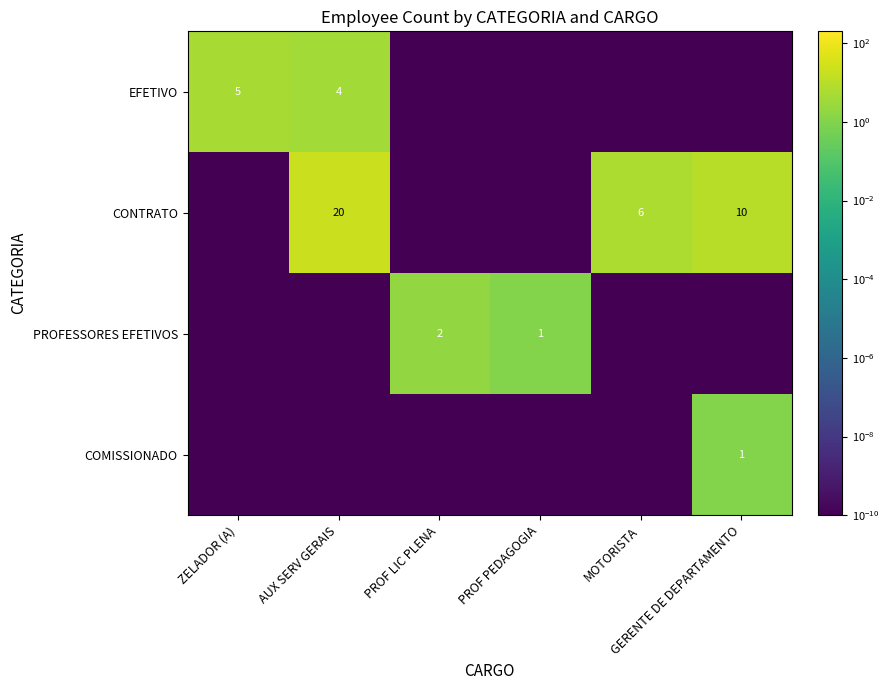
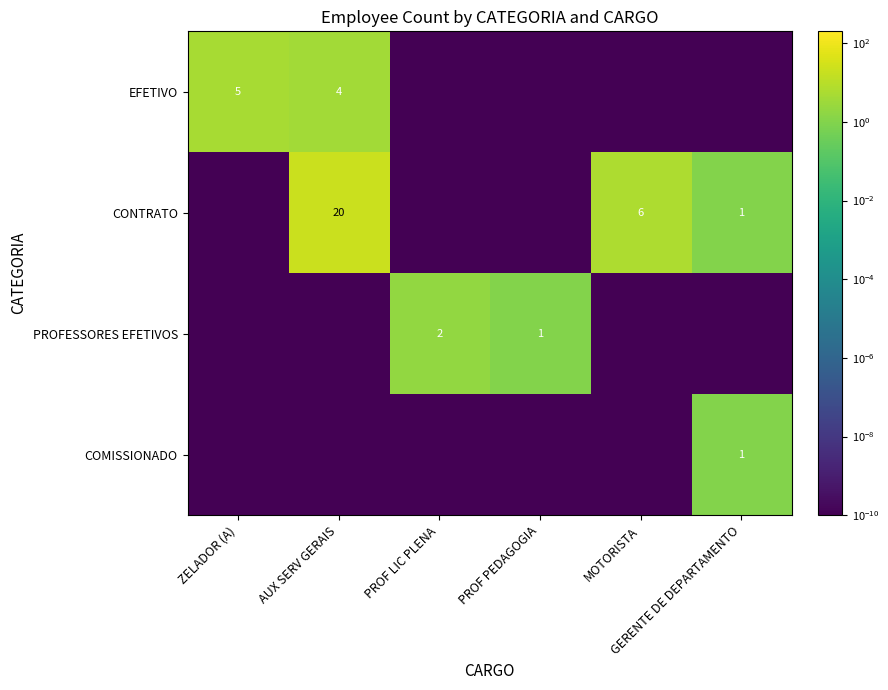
CONTRATO, GERENTE DE DEPARTAMENTO: 10 -> 1
